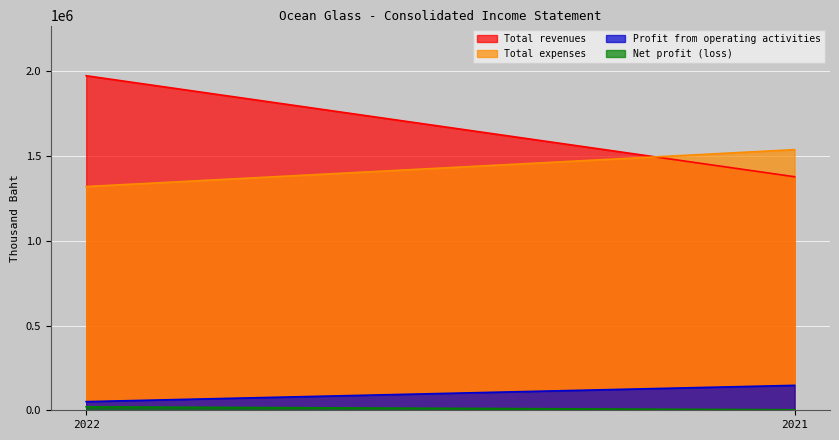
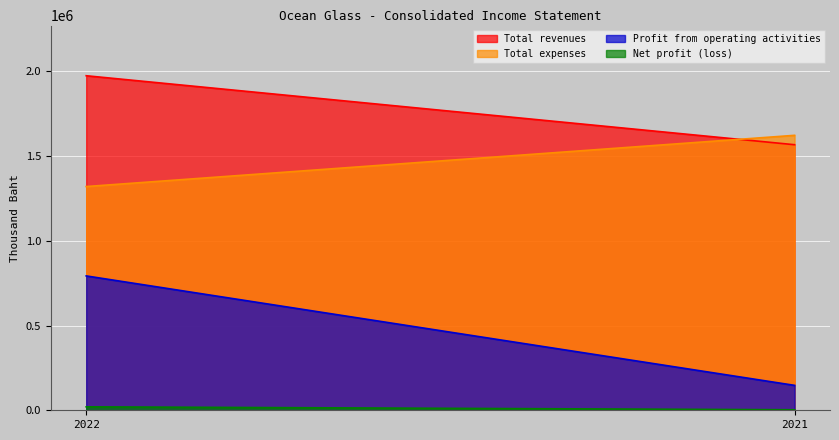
Profit from operating activities, 2022: 50000 -> 790000
Total revenues, 2021: 1380000 -> 1570000
Total expenses, 2021: 1540000 -> 1620000
